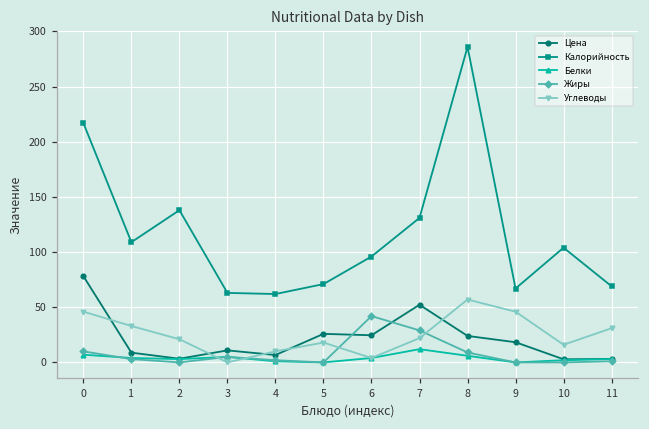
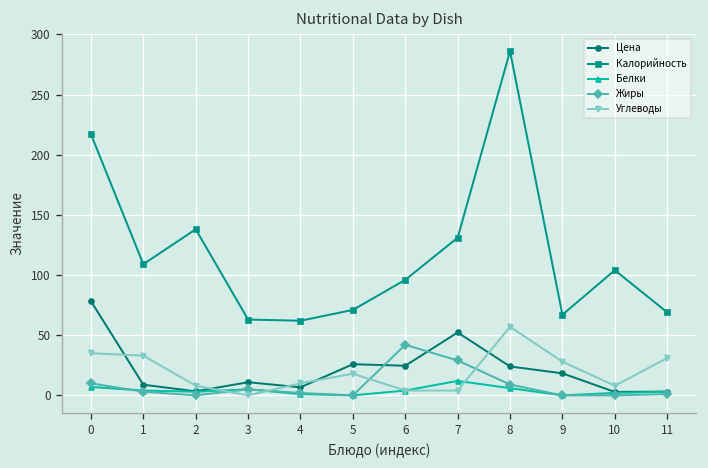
Углеводы, 0: 46 -> 35
Углеводы, 2: 21 -> 8
Углеводы, 7: 22 -> 4
Углеводы, 9: 46 -> 28
Углеводы, 10: 16 -> 8
